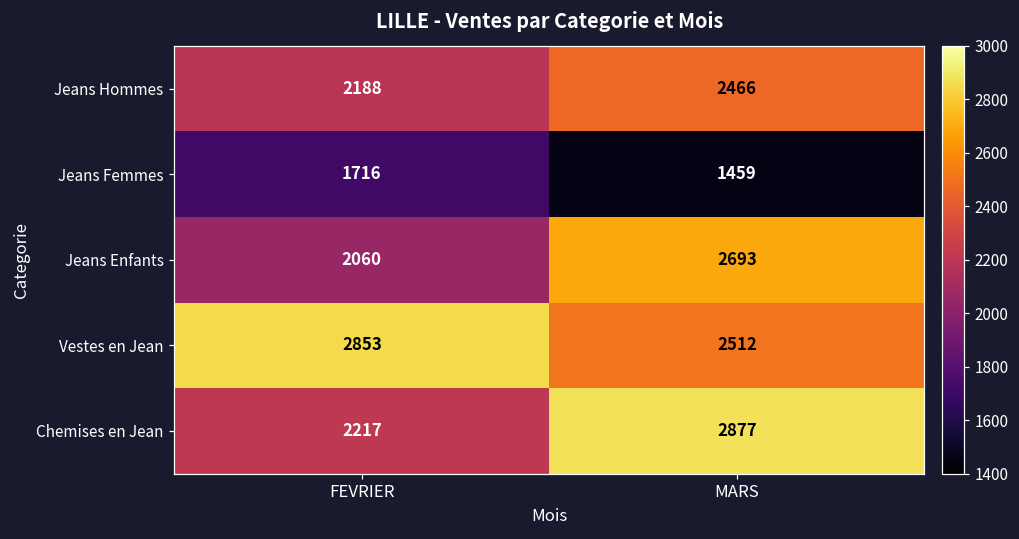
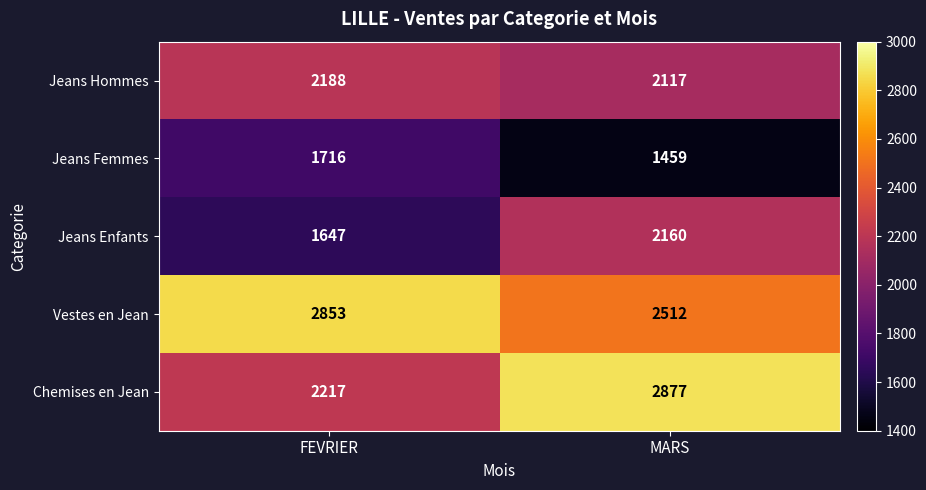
Jeans Hommes, MARS: 2466 -> 2117
Jeans Enfants, FEVRIER: 2060 -> 1647
Jeans Enfants, MARS: 2693 -> 2160
